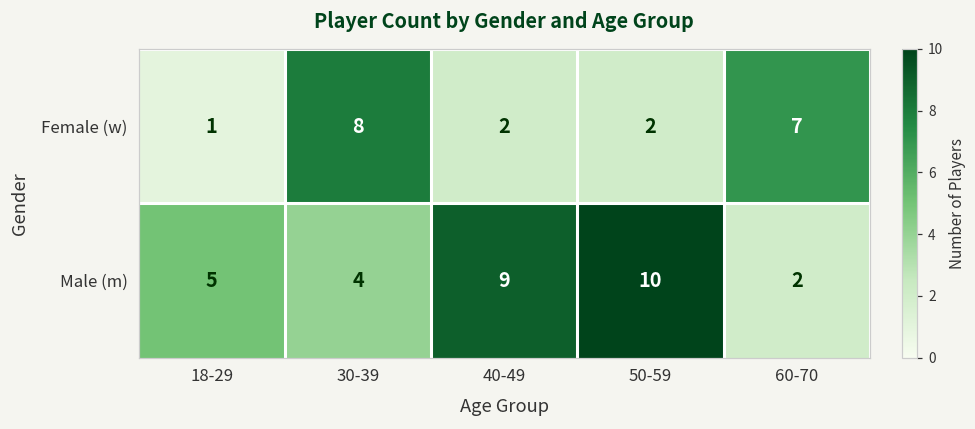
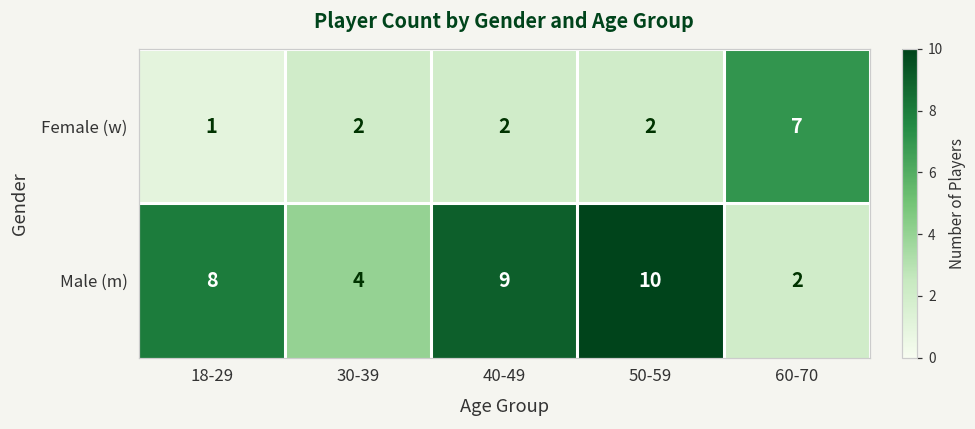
Female (w), 30-39: 8 -> 2
Male (m), 18-29: 5 -> 8
